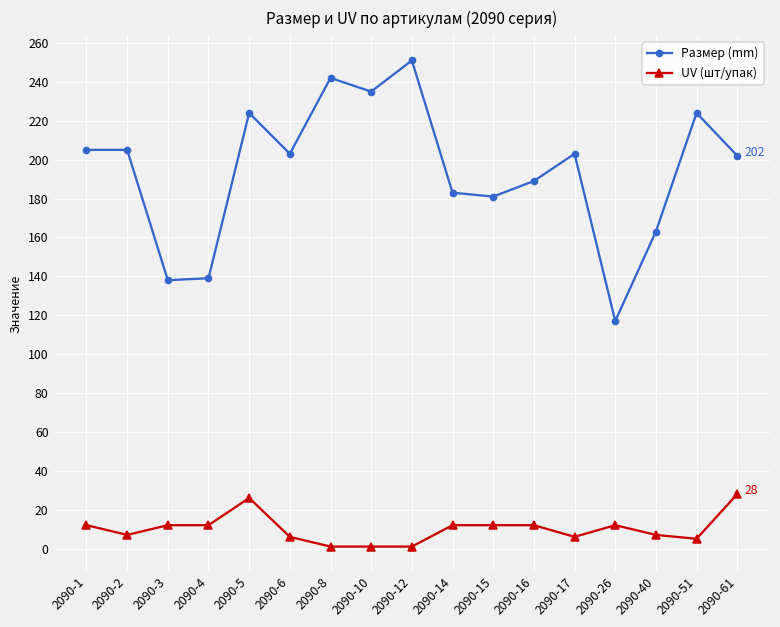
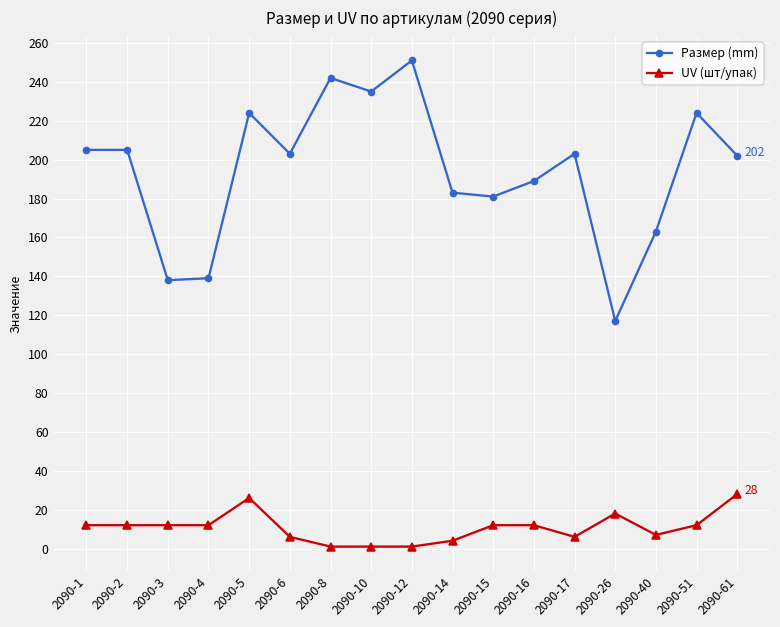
UV (шт/упак), 2090-2: 7 -> 12
UV (шт/упак), 2090-14: 12 -> 4
UV (шт/упак), 2090-26: 12 -> 18
UV (шт/упак), 2090-51: 5 -> 12
